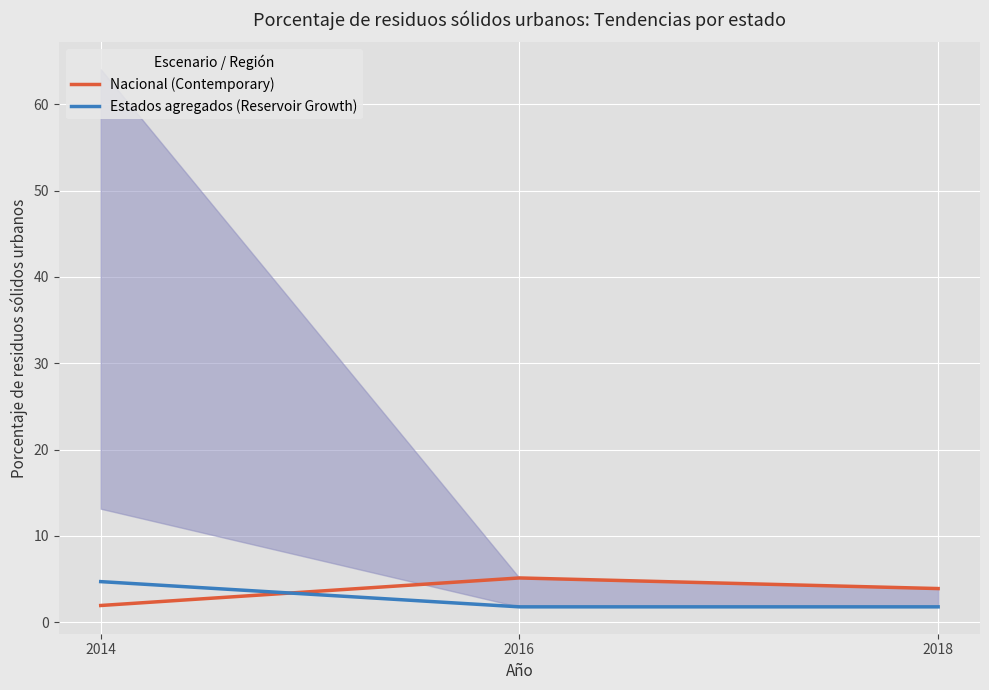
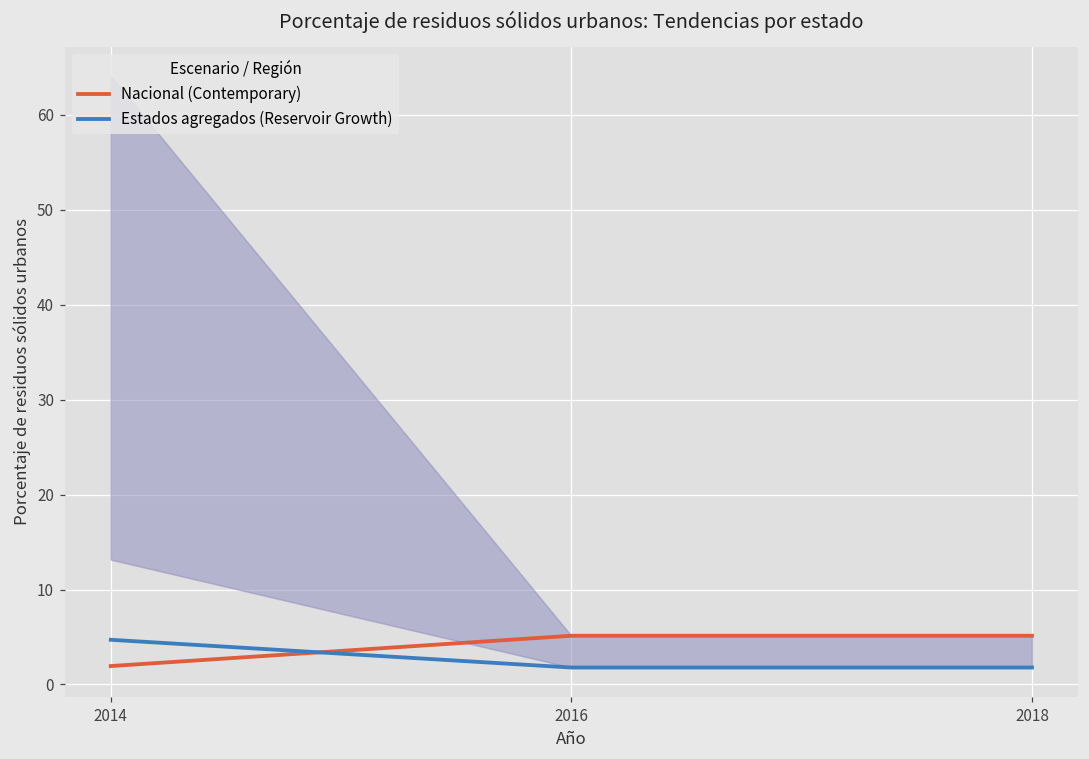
Nacional (Contemporary), 2018: 4 -> 5
